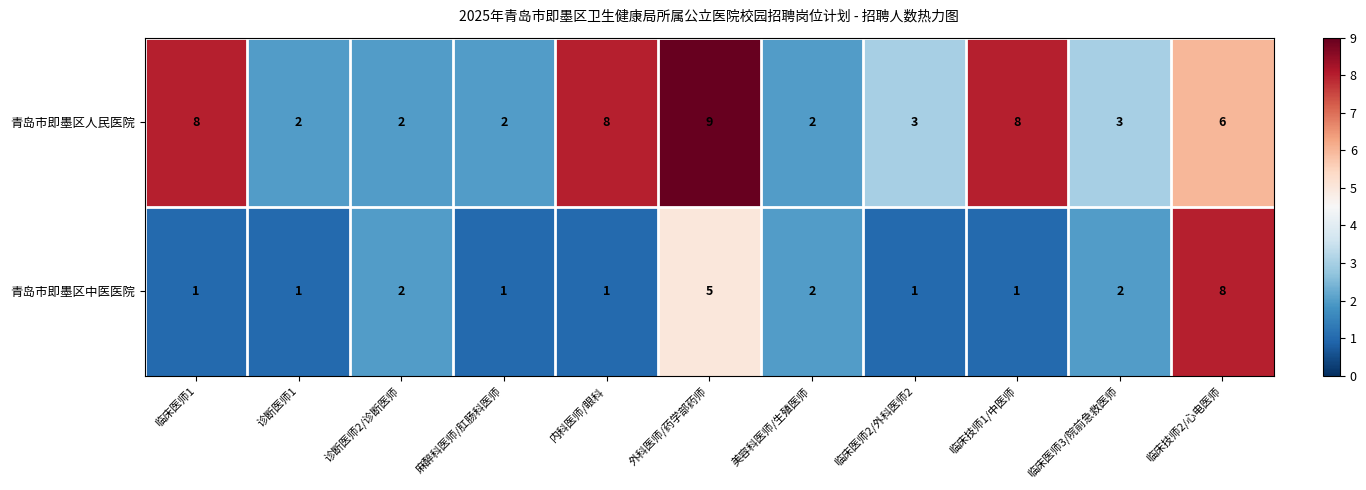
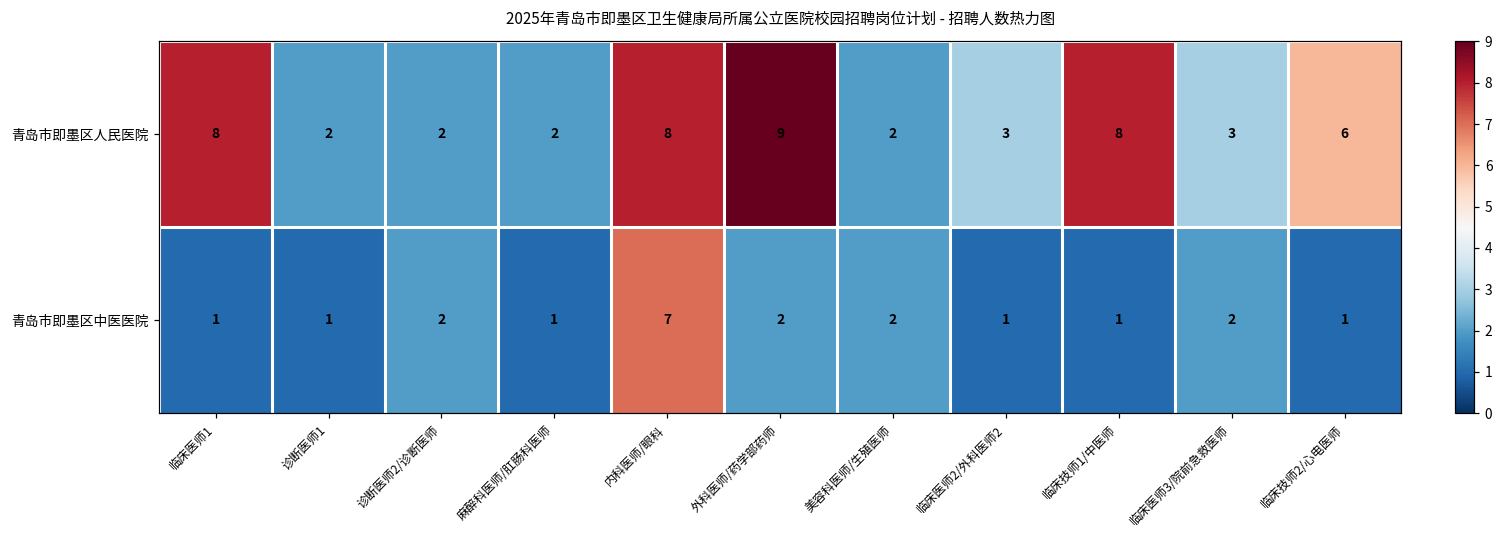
青岛市即墨区中医医院, 内科医师/眼科: 1 -> 7
青岛市即墨区中医医院, 外科医师/药学部药师: 5 -> 2
青岛市即墨区中医医院, 临床技师2/心电医师: 8 -> 1
